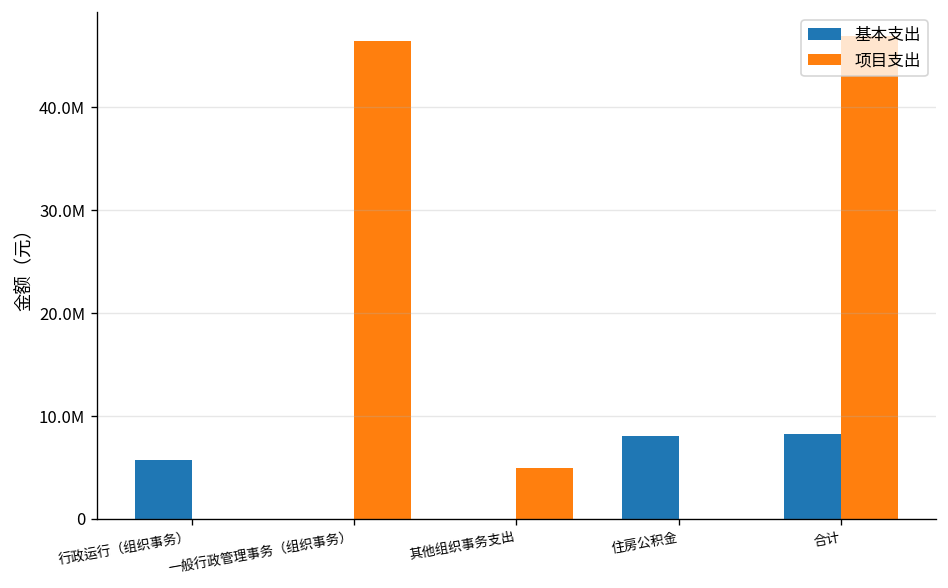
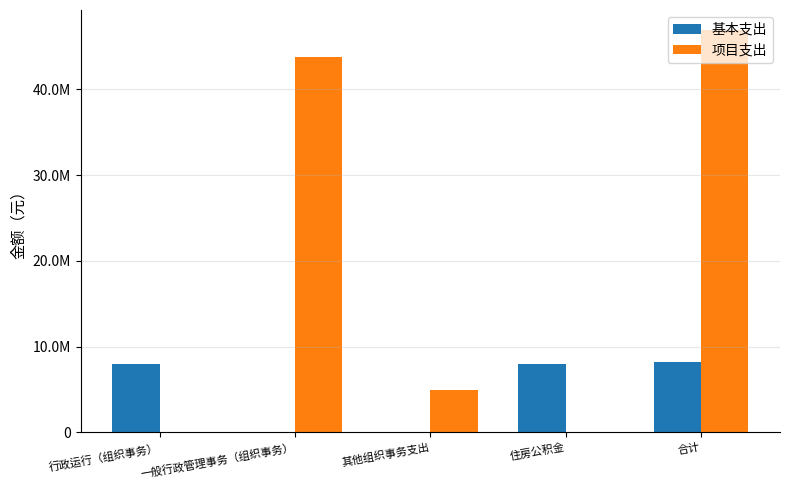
基本支出, 行政运行（组织事务）: 6000000 -> 8000000
项目支出, 一般行政管理事务（组织事务）: 46000000 -> 44000000
